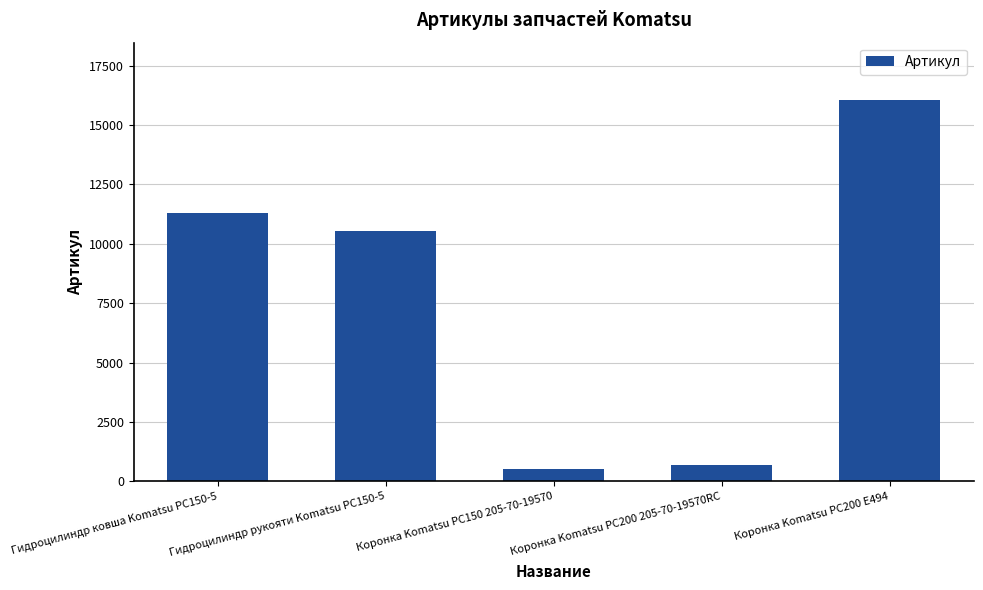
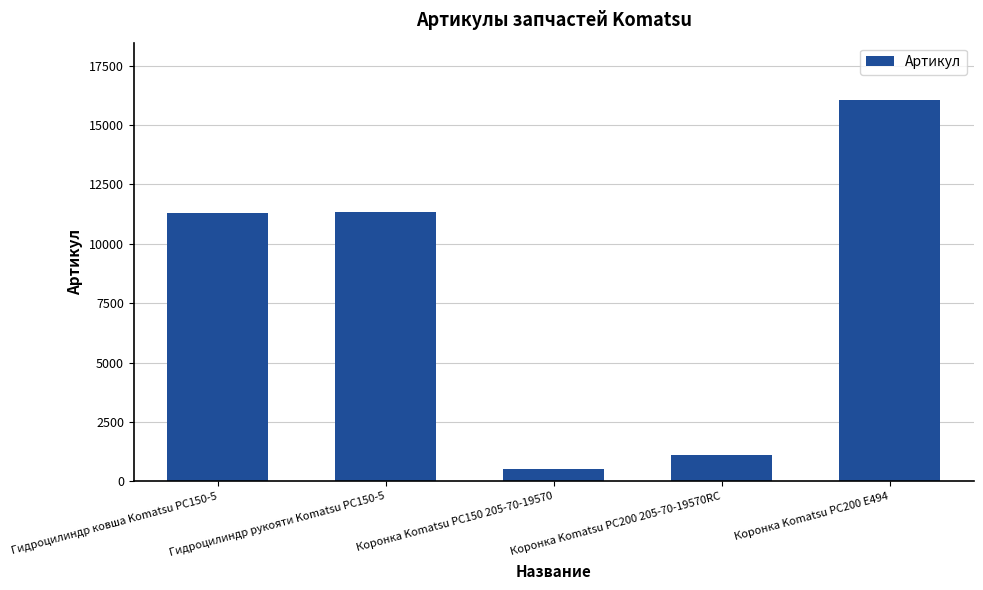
Гидроцилиндр рукояти Komatsu PC150-5: 10500 -> 11300
Коронка Komatsu PC200 205-70-19570RC: 700 -> 1100
